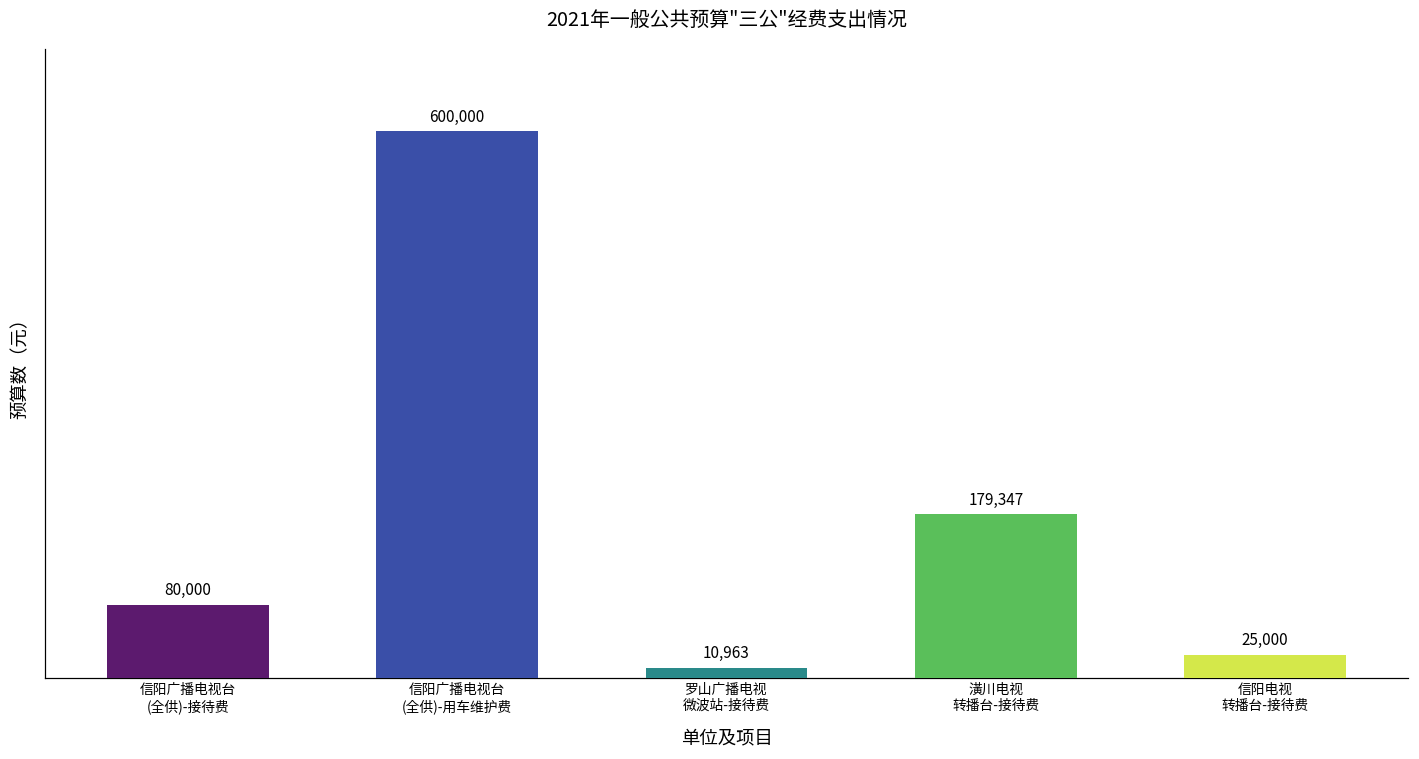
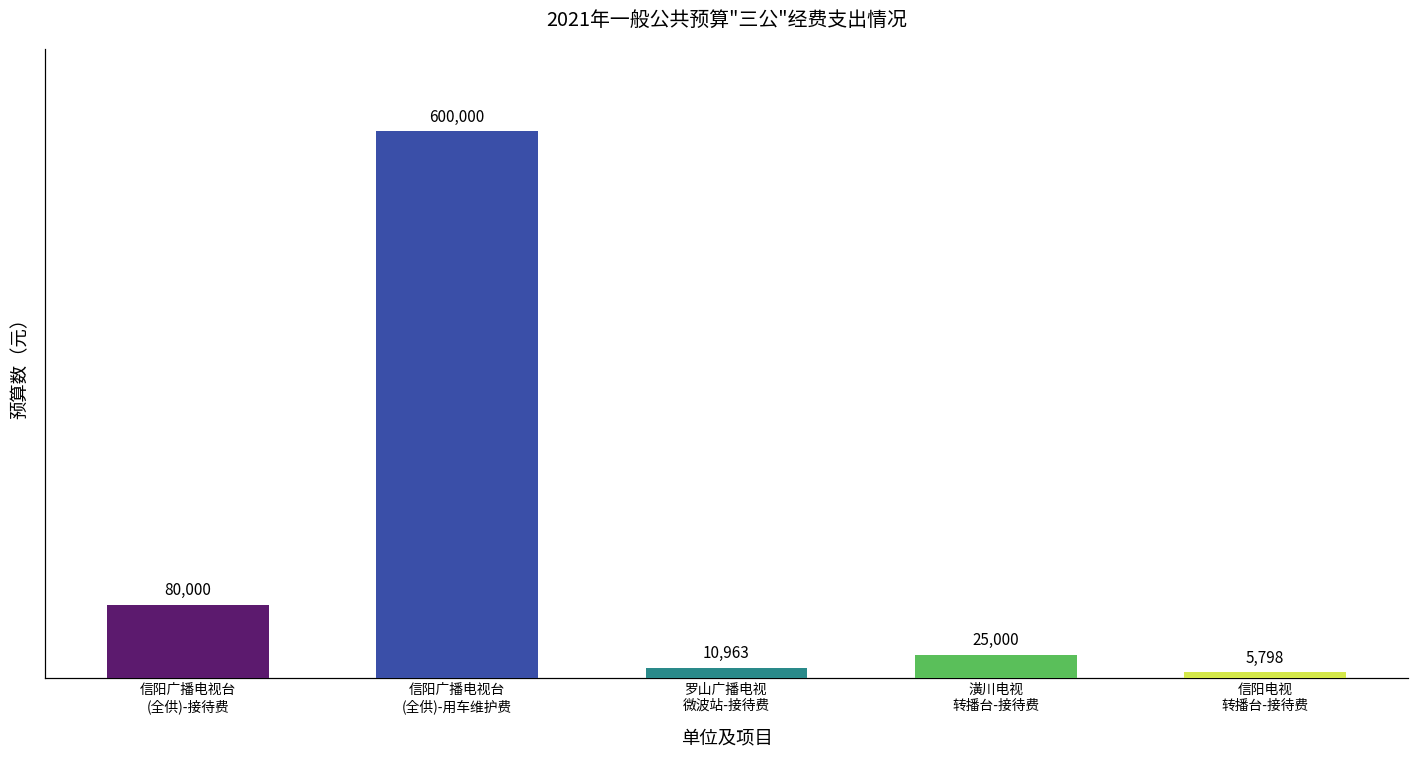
潢川电视 转播台-接待费: 179,347 -> 25,000
信阳电视 转播台-接待费: 25,000 -> 5,798
